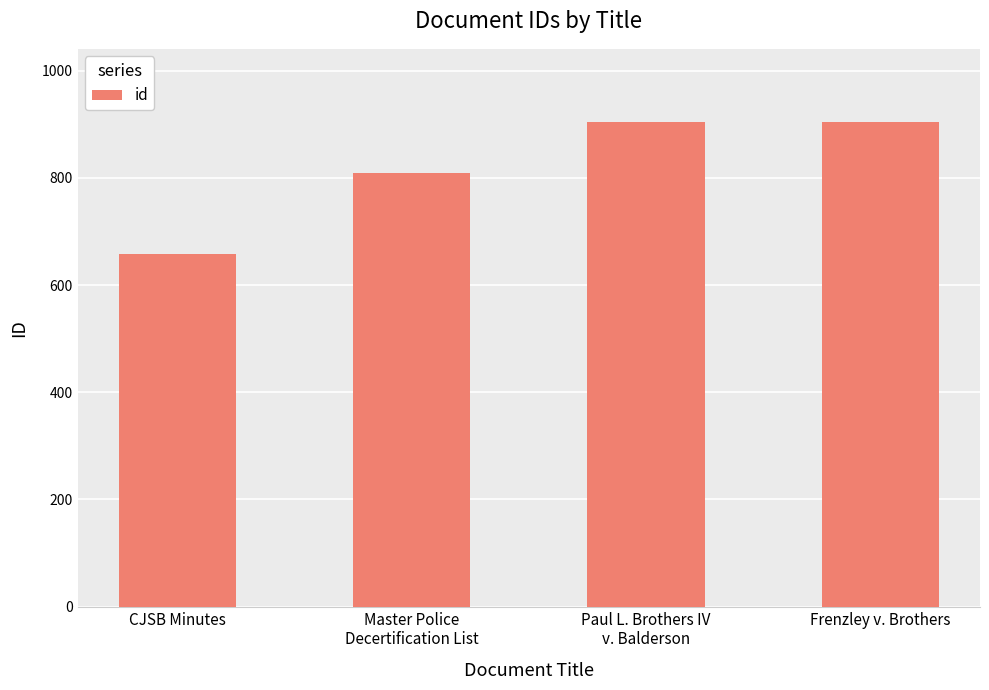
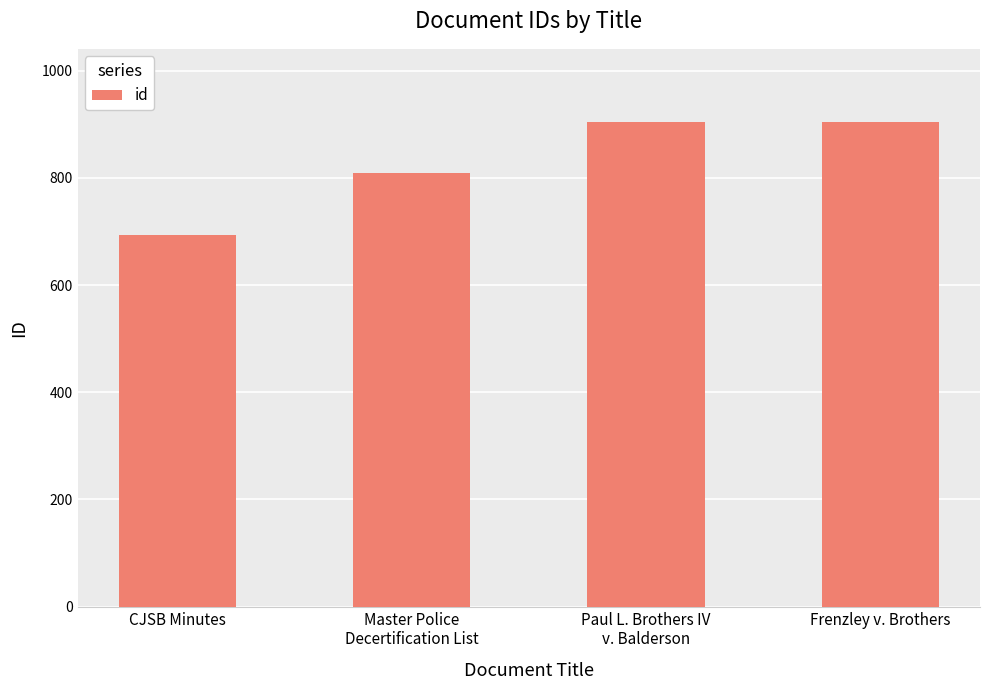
CJSB Minutes: 660 -> 690
